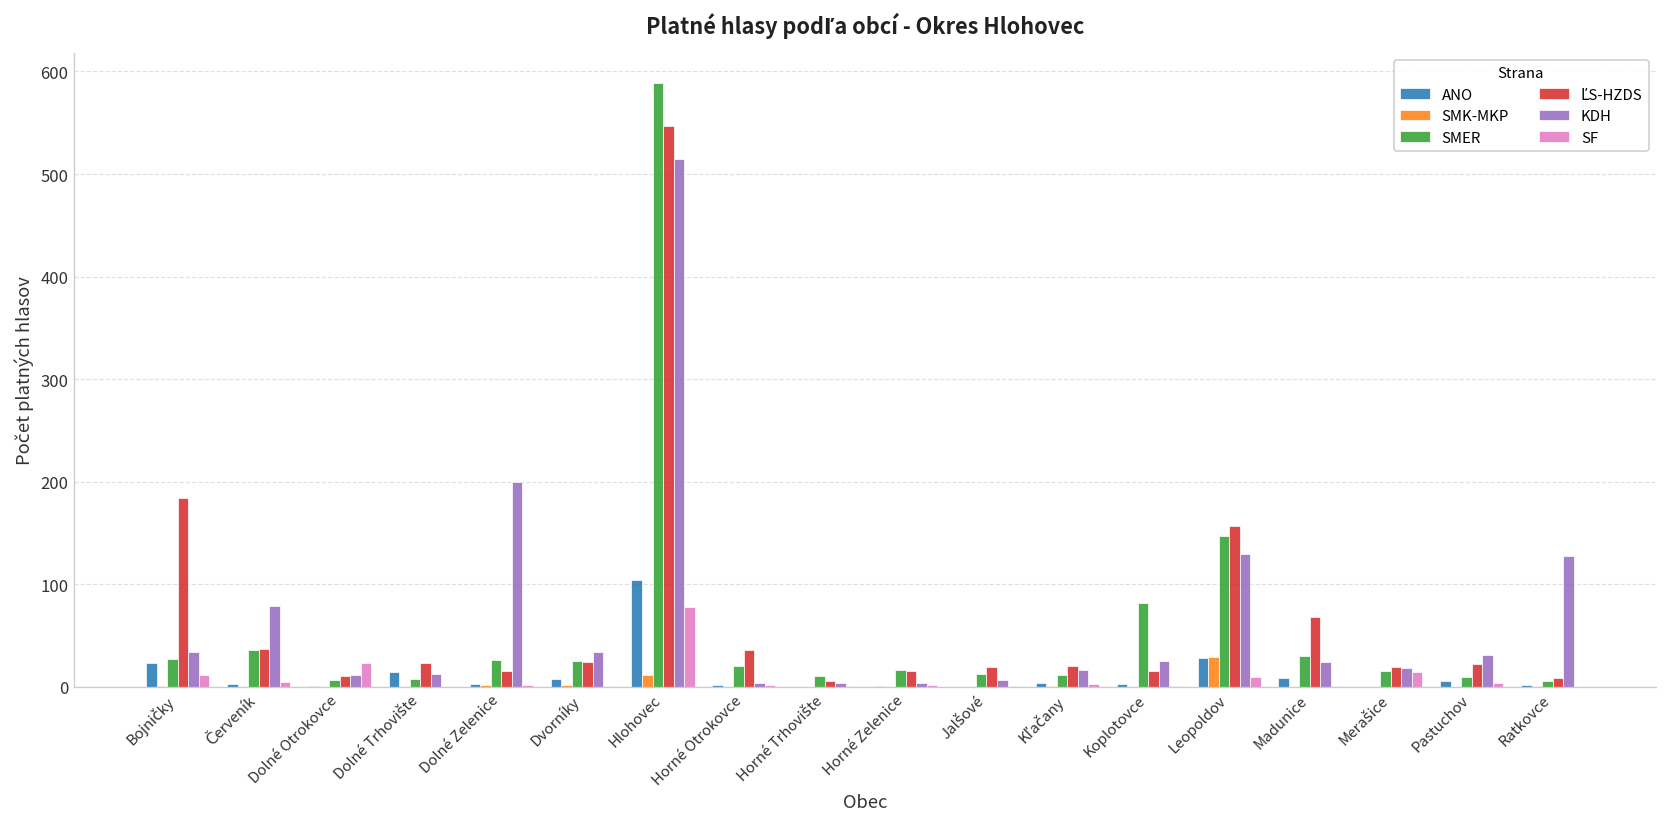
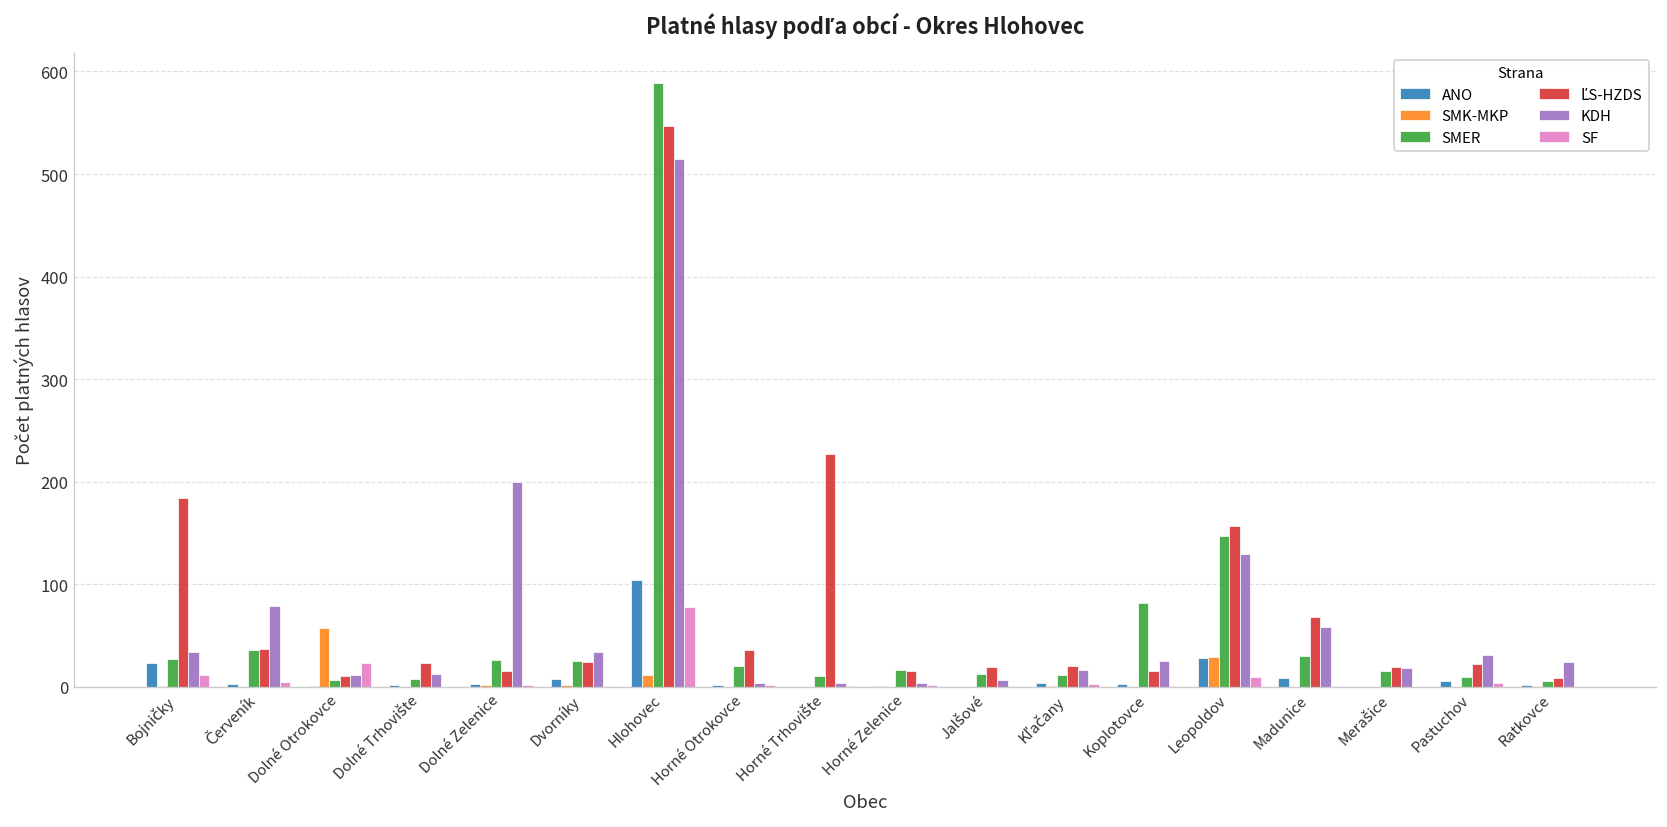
SMK-MKP, Dolné Otrokovce: 0 -> 60
ANO, Dolné Trhovište: 10 -> 0
ĽS-HZDS, Horné Trhovište: 10 -> 230
KDH, Madunice: 20 -> 60
SF, Merašice: 10 -> 0
KDH, Ratkovce: 130 -> 20
